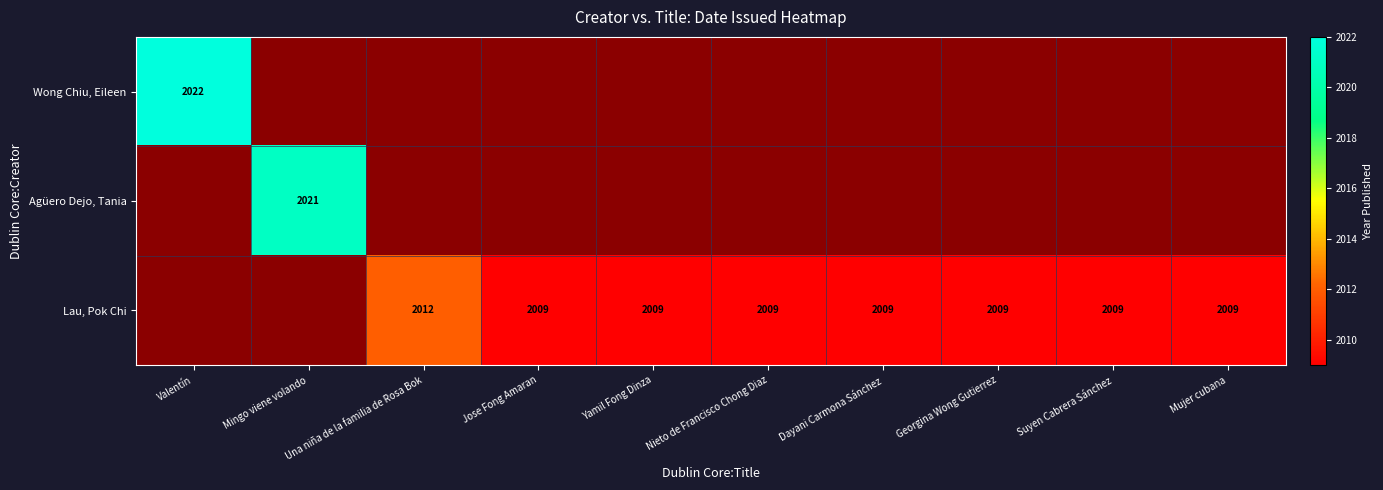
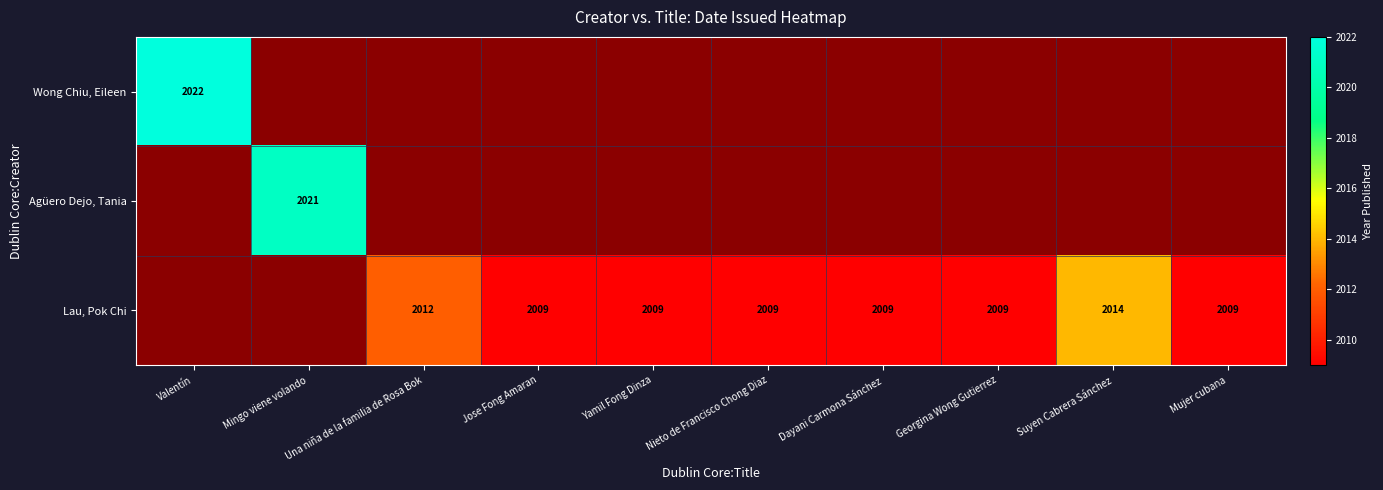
Lau, Pok Chi, Suyen Cabrera Sánchez: 2009 -> 2014
